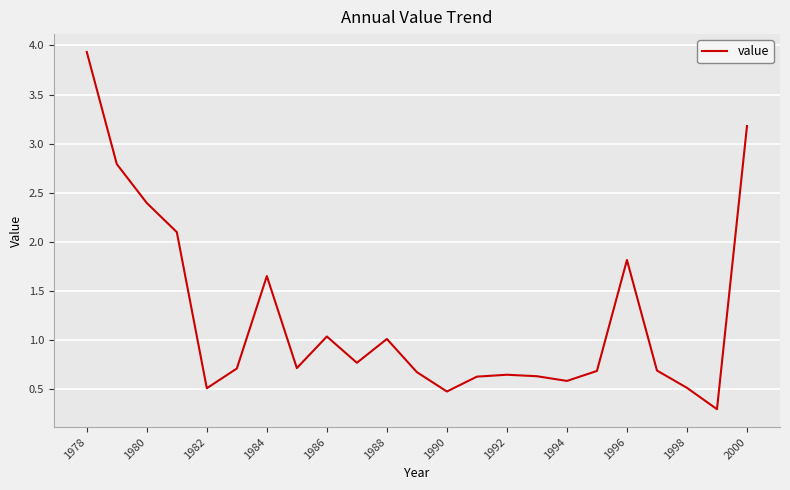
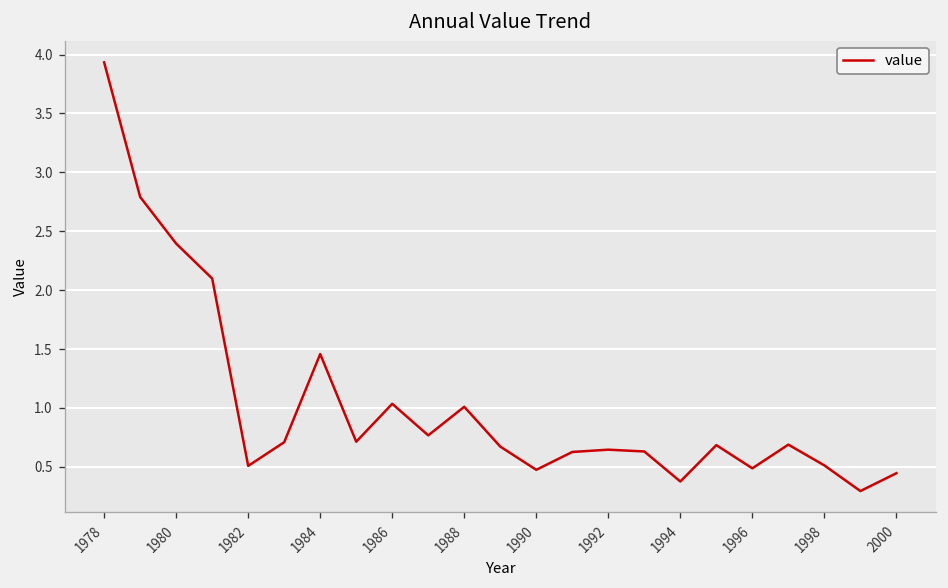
1984: 1.7 -> 1.5
1994: 0.6 -> 0.4
1996: 1.8 -> 0.5
2000: 3.2 -> 0.4
